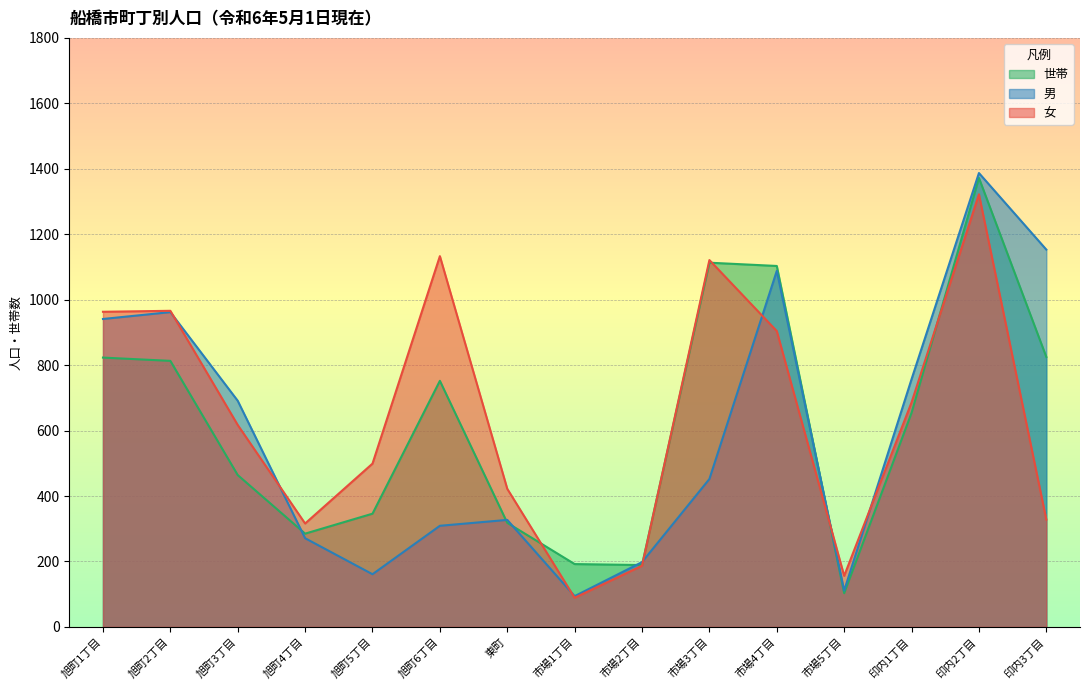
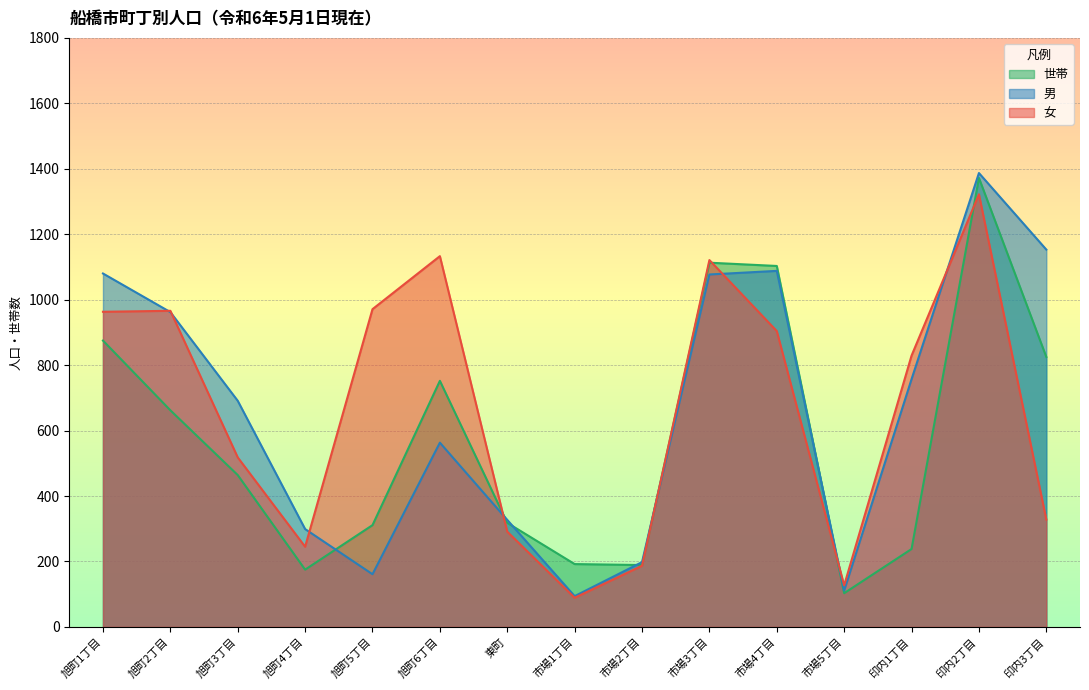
世帯, 旭町1丁目: 820 -> 880
男, 旭町1丁目: 940 -> 1080
世帯, 旭町2丁目: 810 -> 660
女, 旭町3丁目: 620 -> 520
世帯, 旭町4丁目: 290 -> 180
男, 旭町4丁目: 270 -> 300
女, 旭町4丁目: 320 -> 250
世帯, 旭町5丁目: 350 -> 310
女, 旭町5丁目: 500 -> 970
男, 旭町6丁目: 310 -> 560
女, 東町: 420 -> 290
男, 市場3丁目: 450 -> 1080
女, 市場5丁目: 160 -> 130
世帯, 印内1丁目: 650 -> 240
女, 印内1丁目: 690 -> 830
